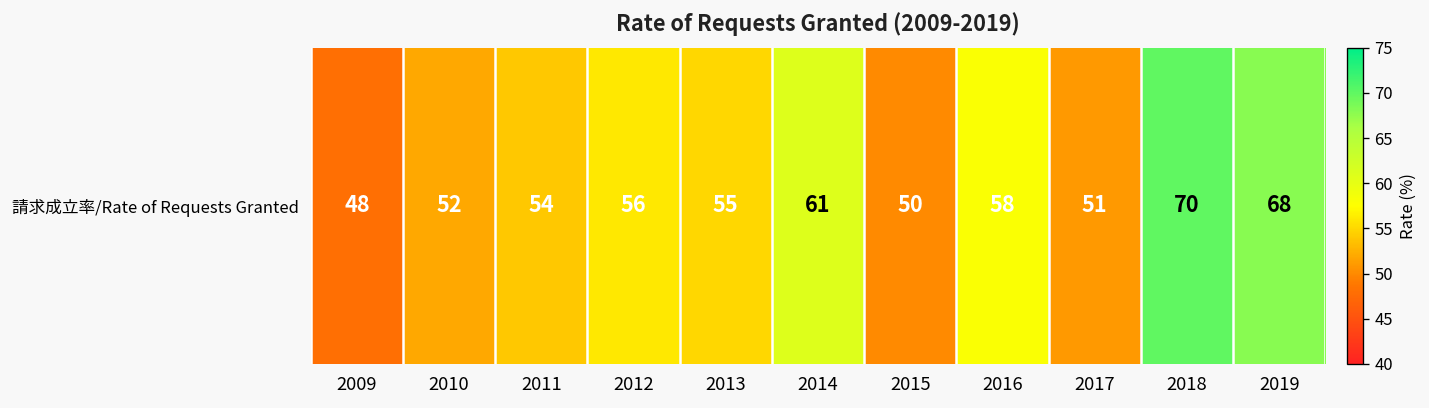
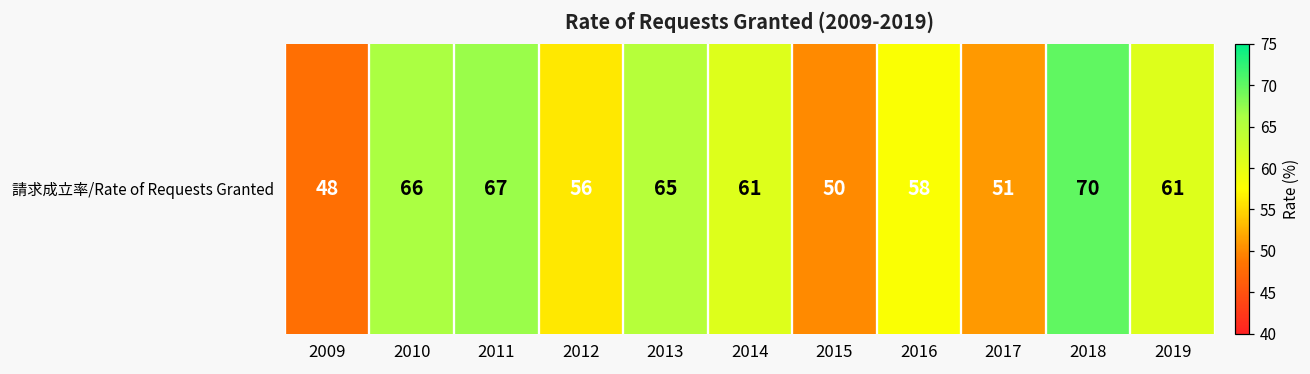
請求成立率/Rate of Requests Granted, 2010: 52 -> 66
請求成立率/Rate of Requests Granted, 2011: 54 -> 67
請求成立率/Rate of Requests Granted, 2013: 55 -> 65
請求成立率/Rate of Requests Granted, 2019: 68 -> 61
